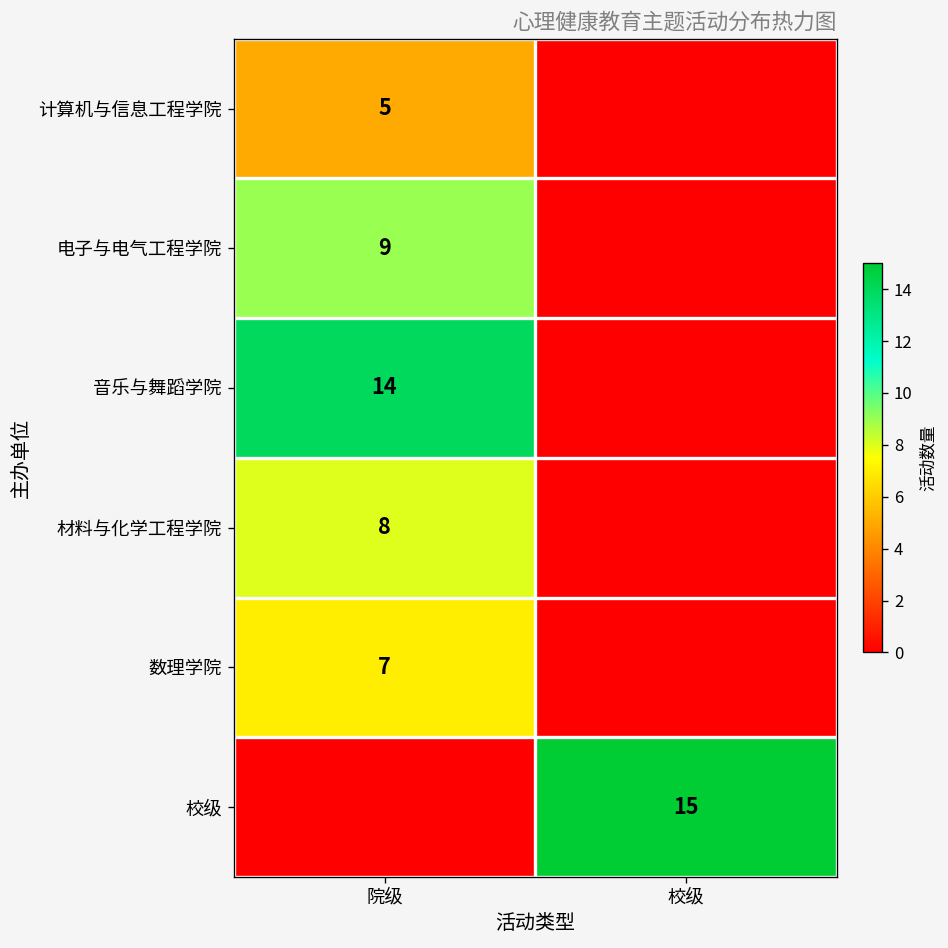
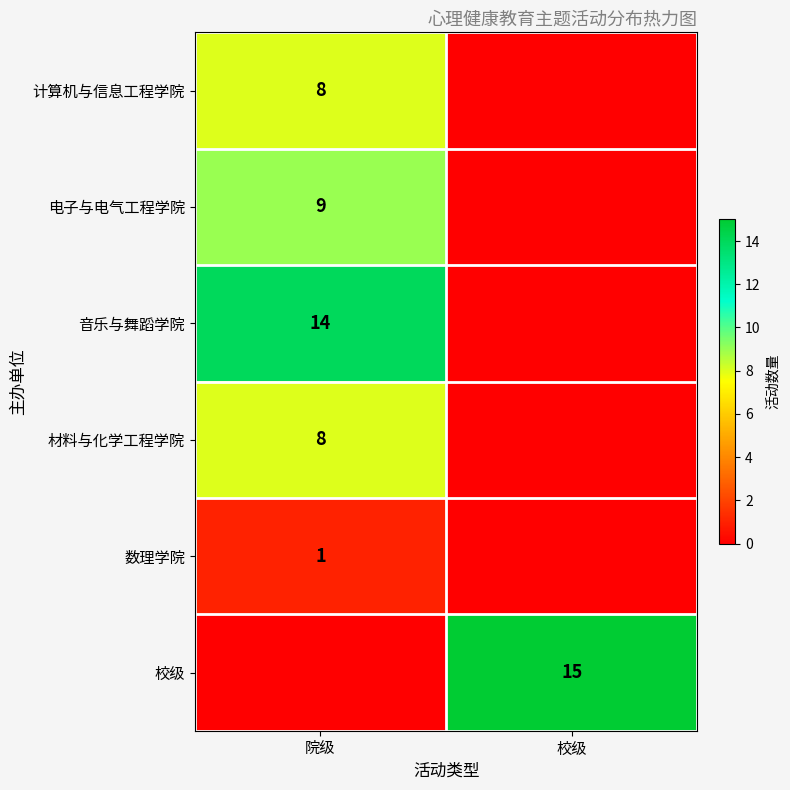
计算机与信息工程学院, 院级: 5 -> 8
数理学院, 院级: 7 -> 1
